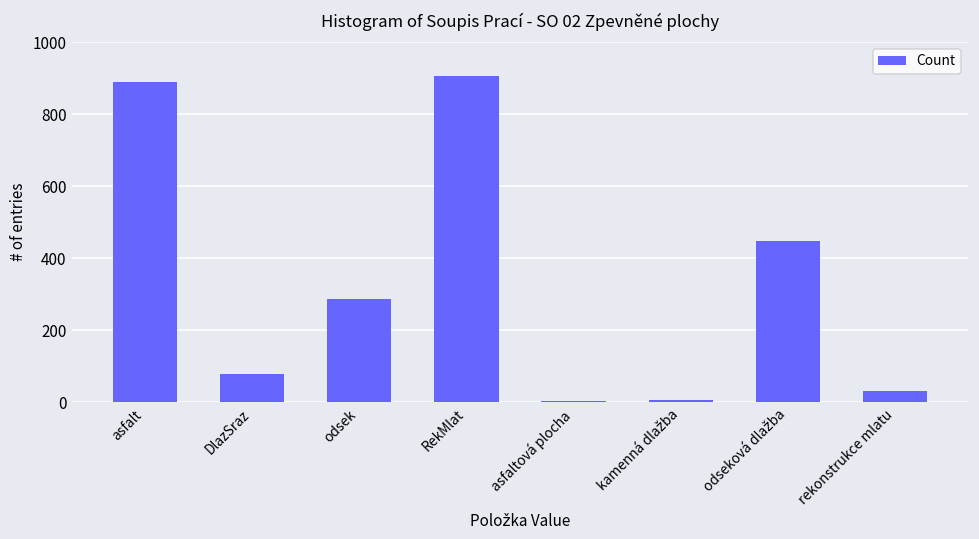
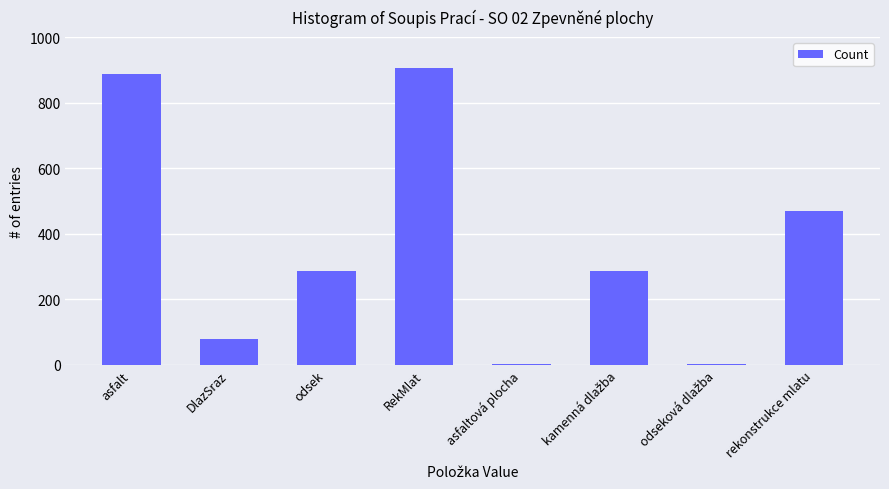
kamenná dlažba: 10 -> 290
odseková dlažba: 450 -> 0
rekonstrukce mlatu: 30 -> 470
